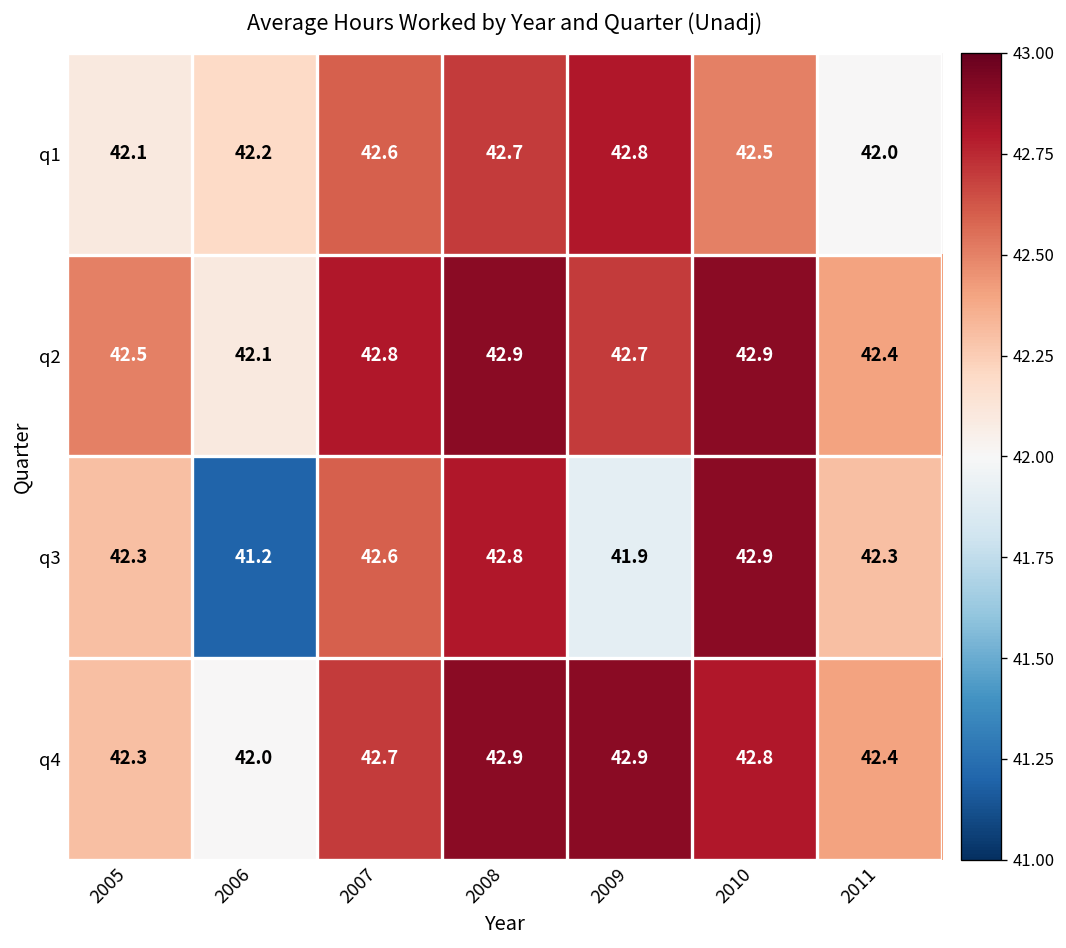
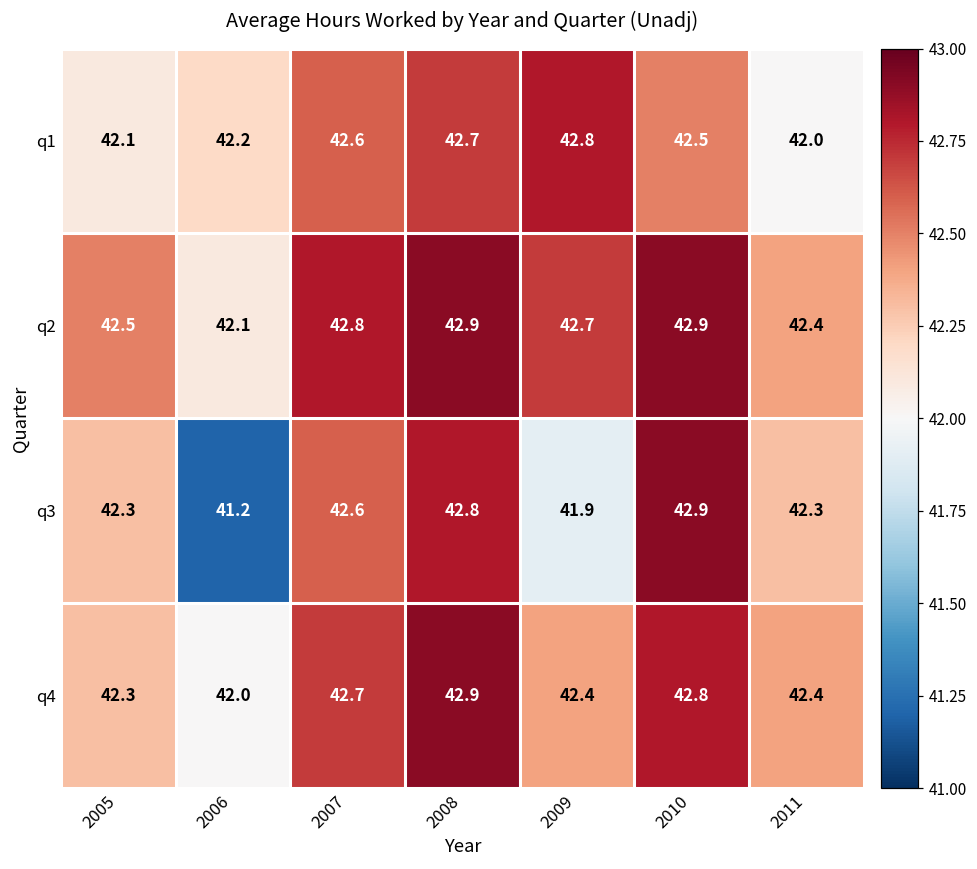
q4, 2009: 42.9 -> 42.4
